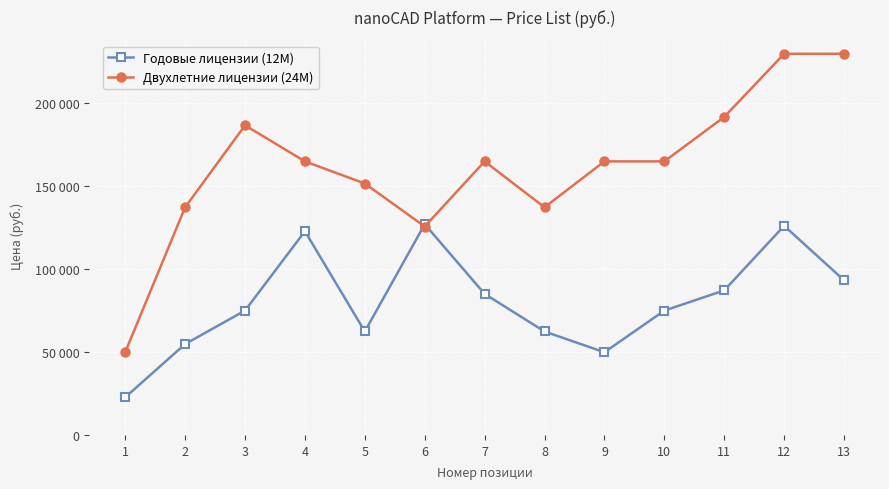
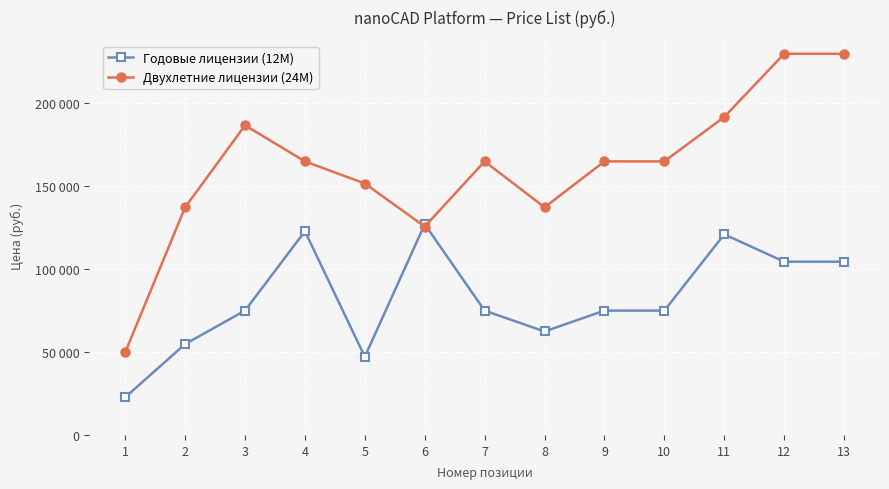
Годовые лицензии (12M), 5: 62000 -> 47000
Годовые лицензии (12M), 7: 85000 -> 75000
Годовые лицензии (12M), 9: 50000 -> 75000
Годовые лицензии (12M), 11: 87000 -> 121000
Годовые лицензии (12M), 12: 126000 -> 105000
Годовые лицензии (12M), 13: 93000 -> 105000
